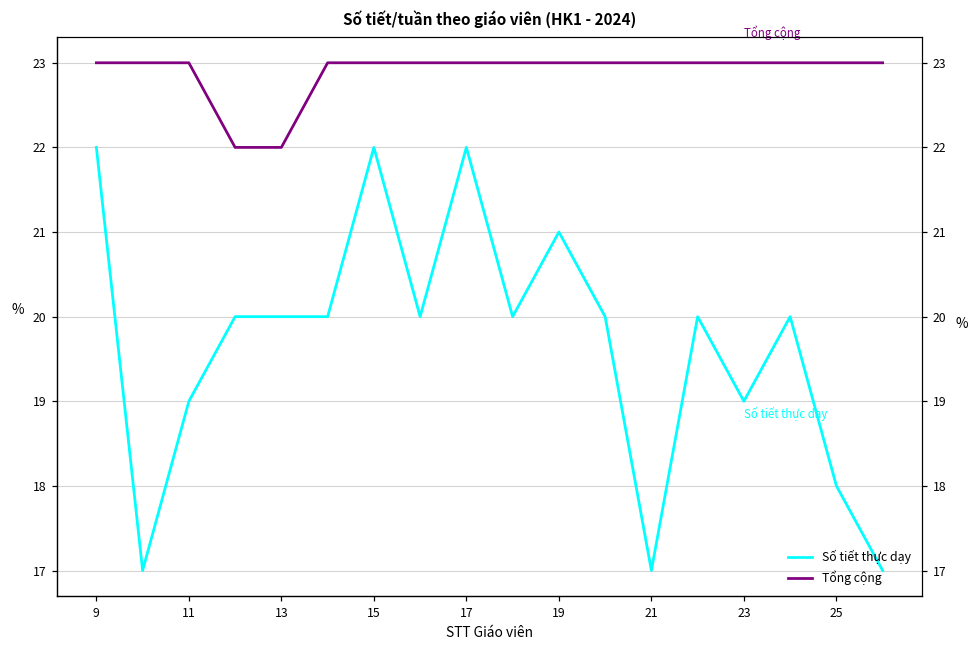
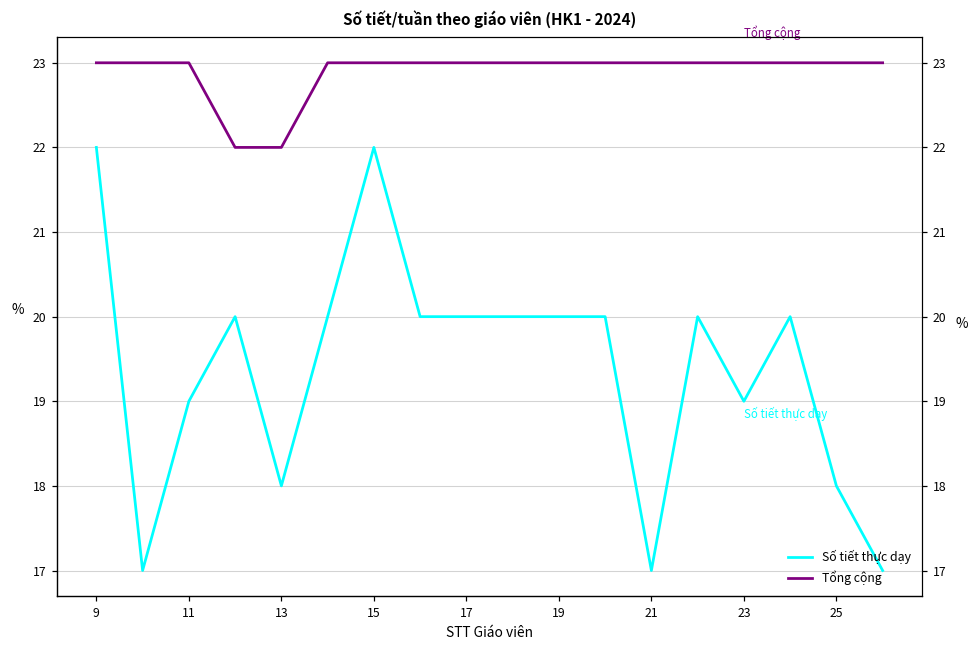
Số tiết thực dạy, 13: 20 -> 18
Số tiết thực dạy, 17: 22 -> 20
Số tiết thực dạy, 19: 21 -> 20
